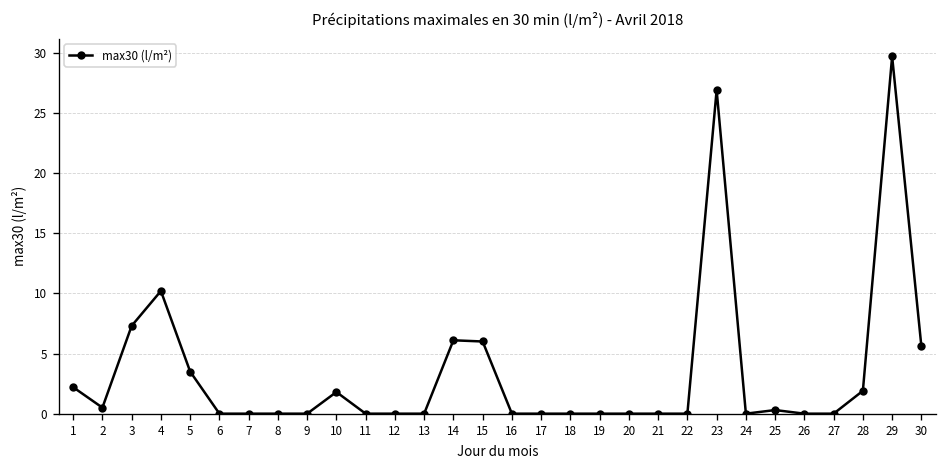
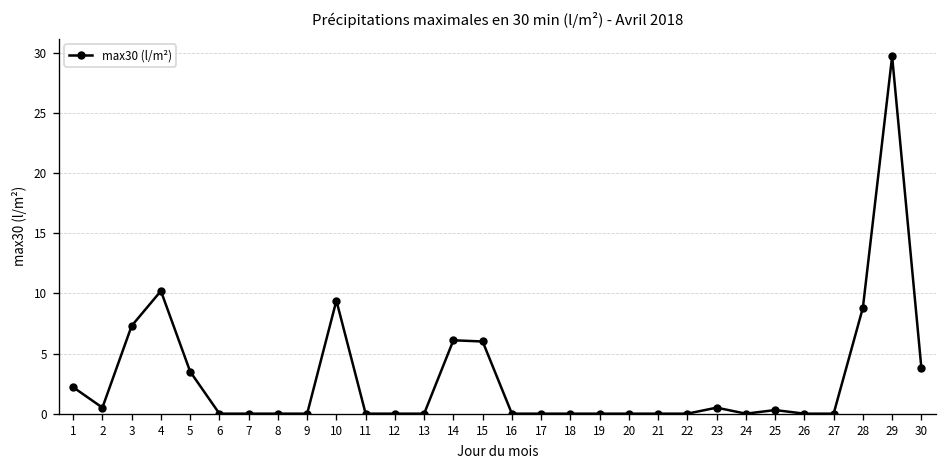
10: 1.8 -> 9.4
23: 26.9 -> 0.5
28: 1.9 -> 8.8
30: 5.6 -> 3.8
